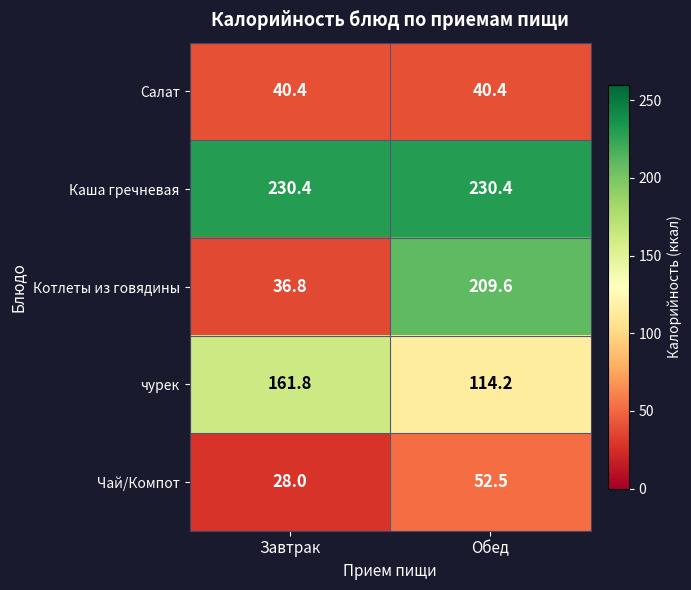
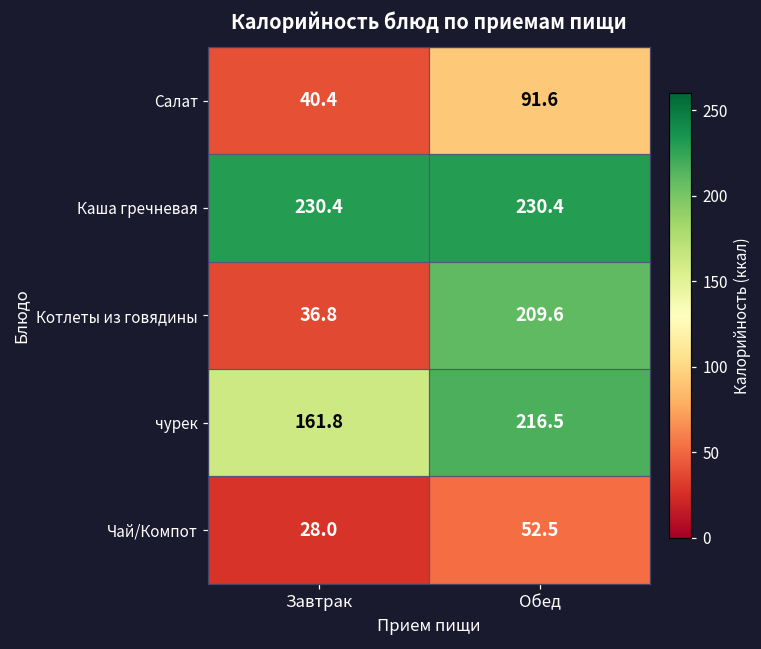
Салат, Обед: 40.4 -> 91.6
чурек, Обед: 114.2 -> 216.5
